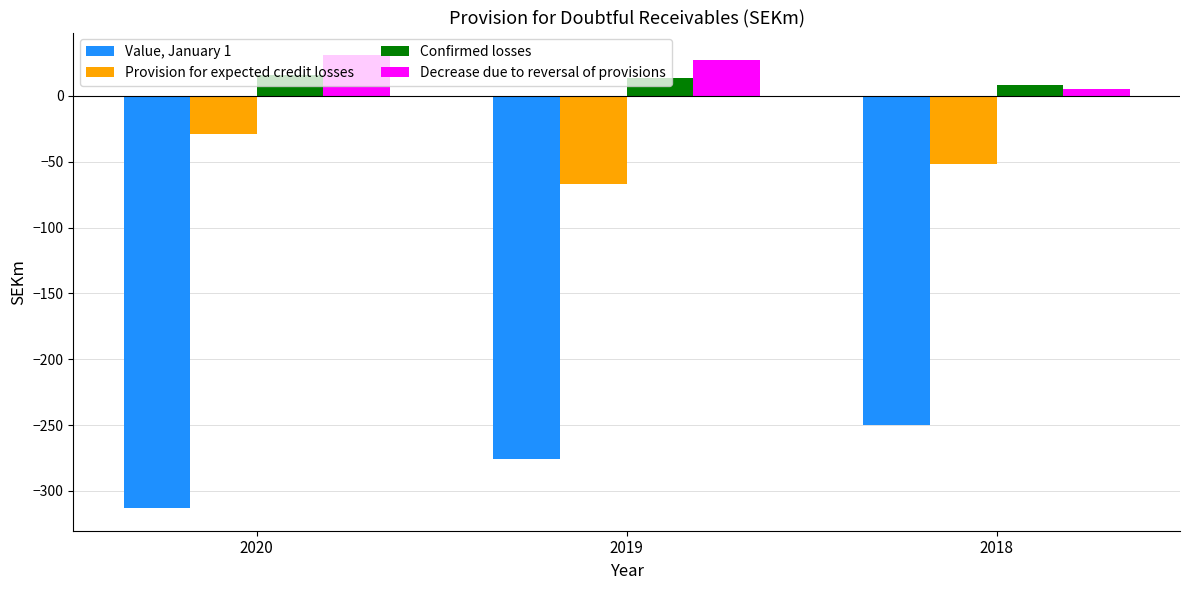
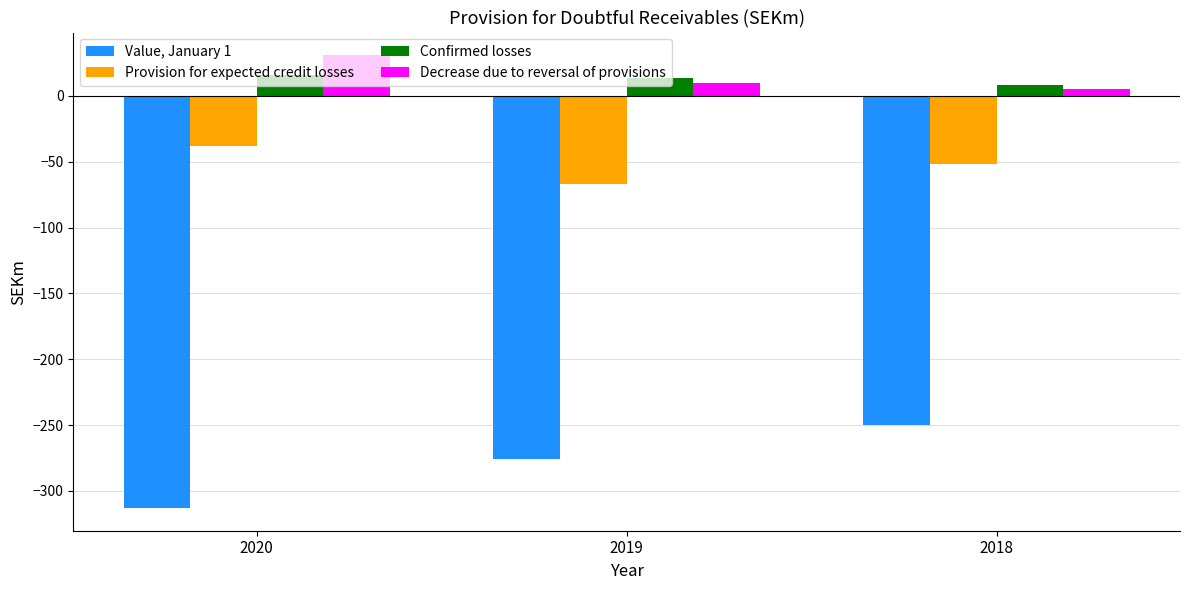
Provision for expected credit losses, 2020: -29 -> -38
Decrease due to reversal of provisions, 2019: 27 -> 10
